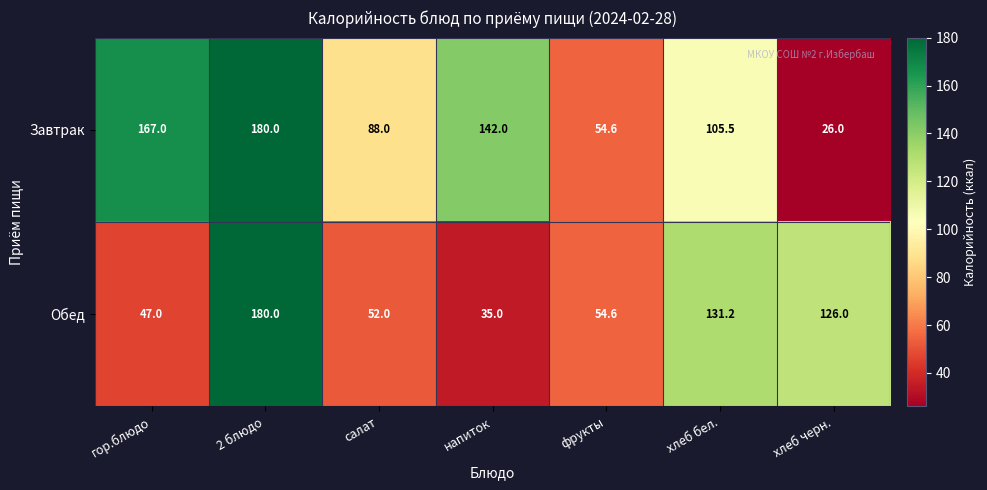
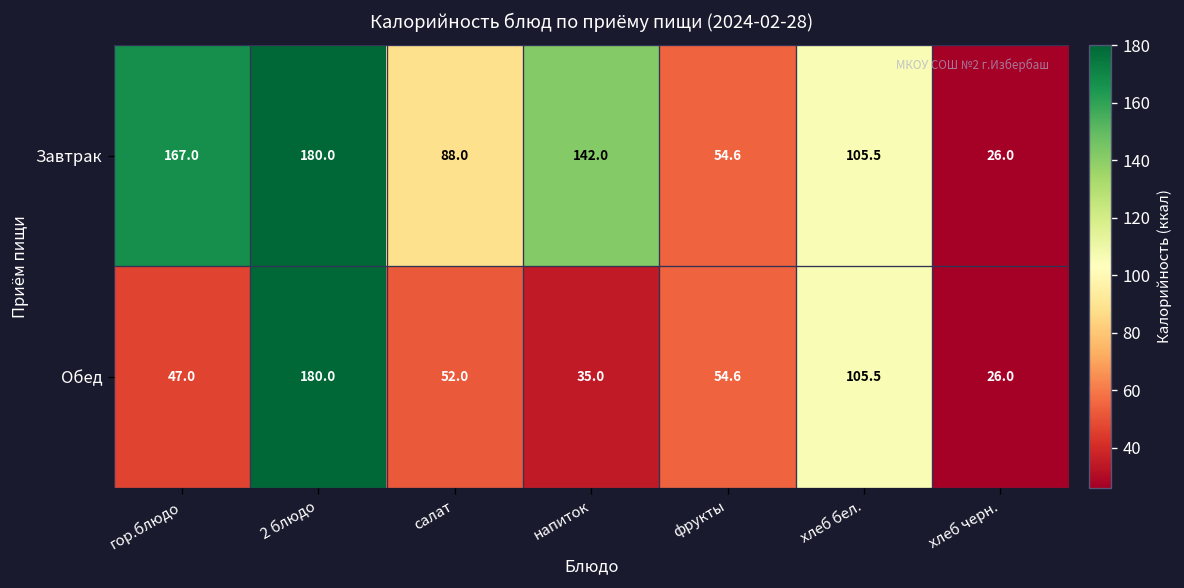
Обед, хлеб бел.: 131.2 -> 105.5
Обед, хлеб черн.: 126.0 -> 26.0
